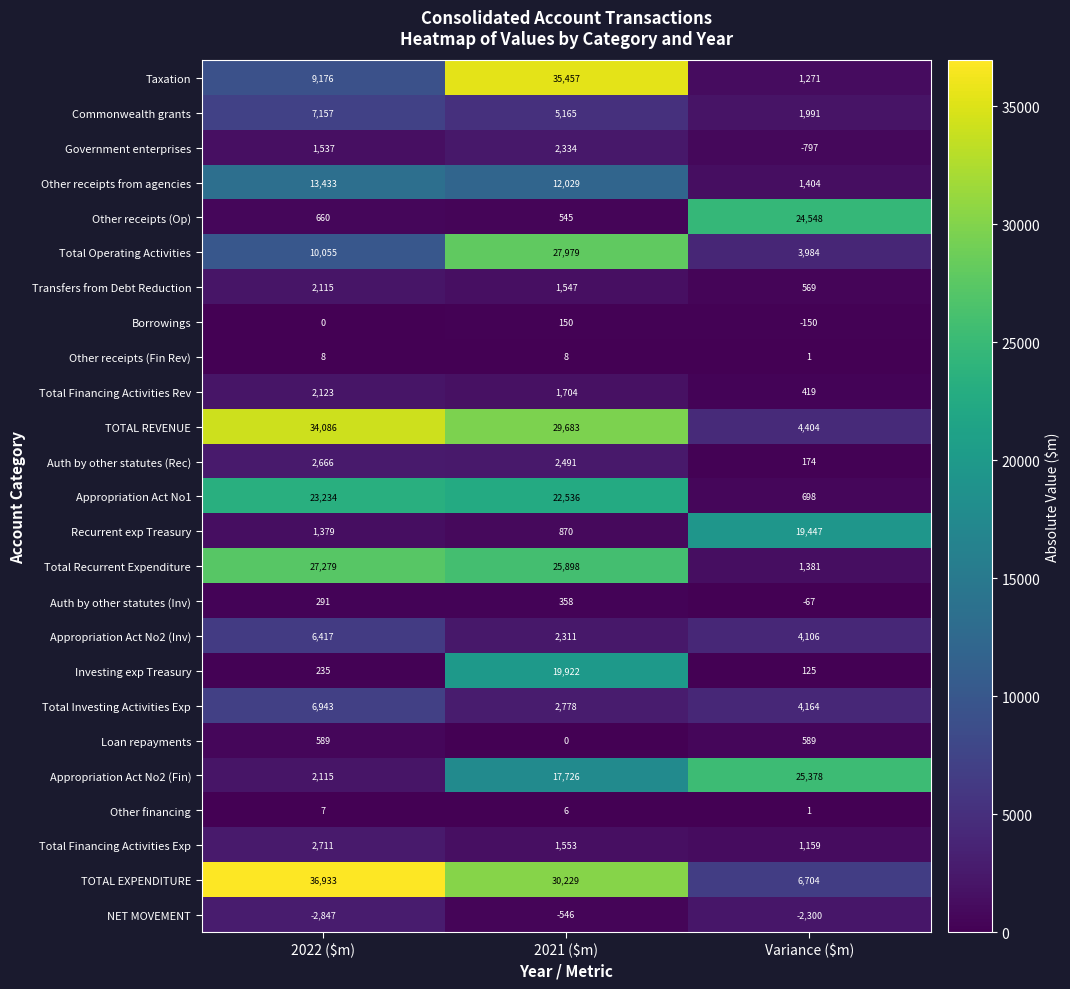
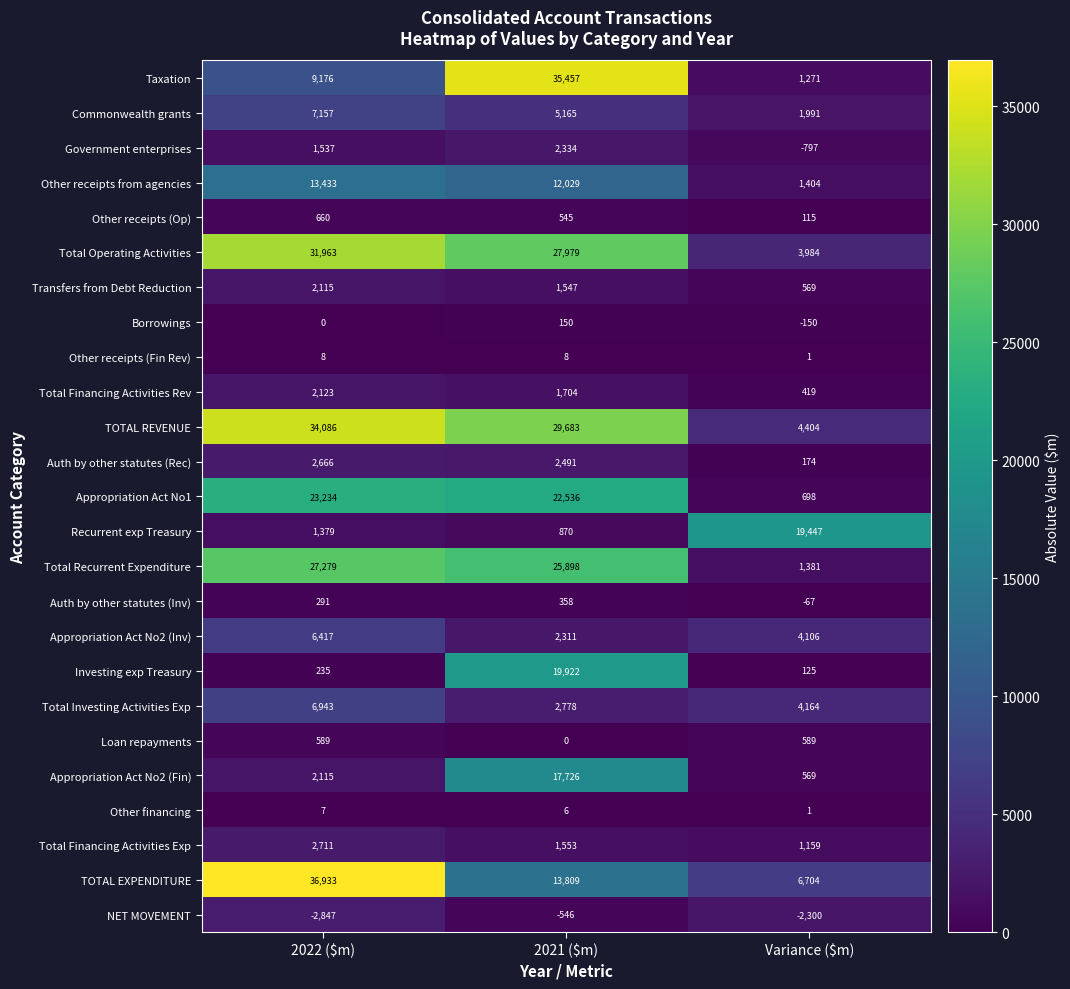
Other receipts (Op), Variance ($m): 24,548 -> 115
Total Operating Activities, 2022 ($m): 10,055 -> 31,963
Appropriation Act No2 (Fin), Variance ($m): 25,378 -> 569
TOTAL EXPENDITURE, 2021 ($m): 30,229 -> 13,809
